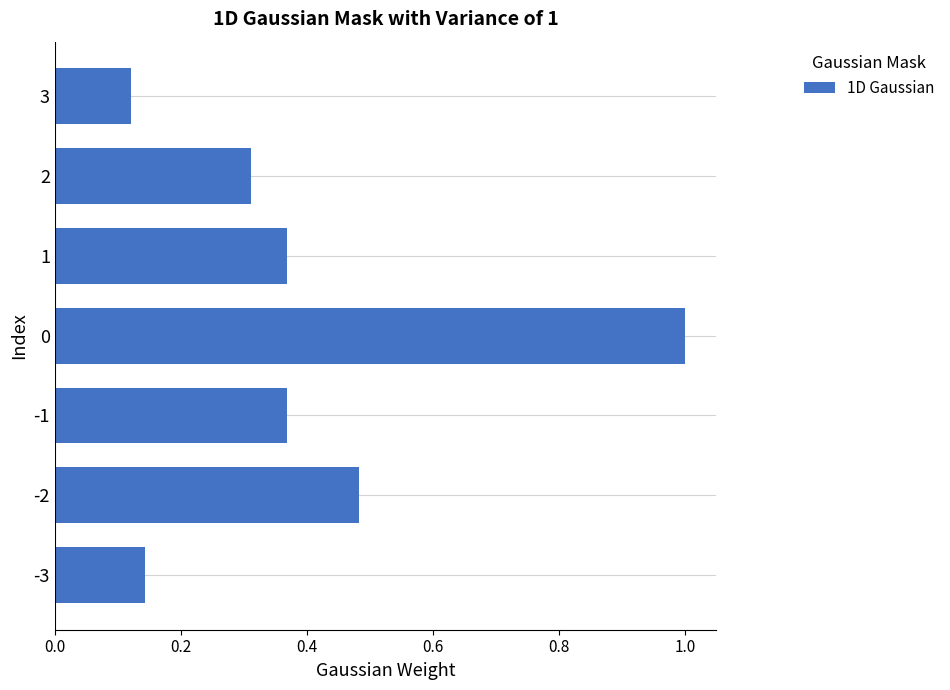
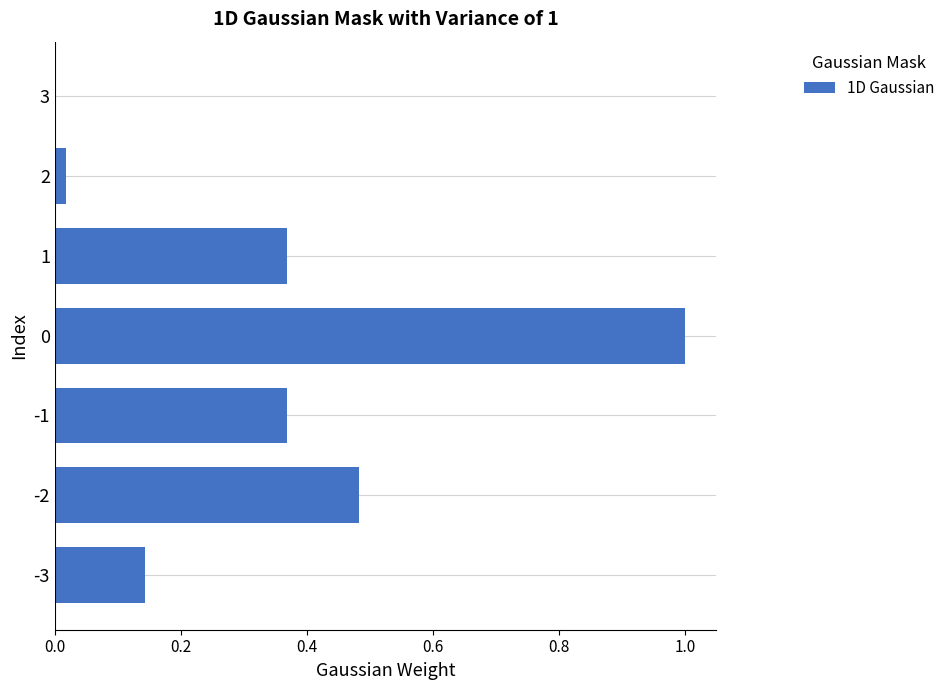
3: 0.12 -> 0.00
2: 0.31 -> 0.02
